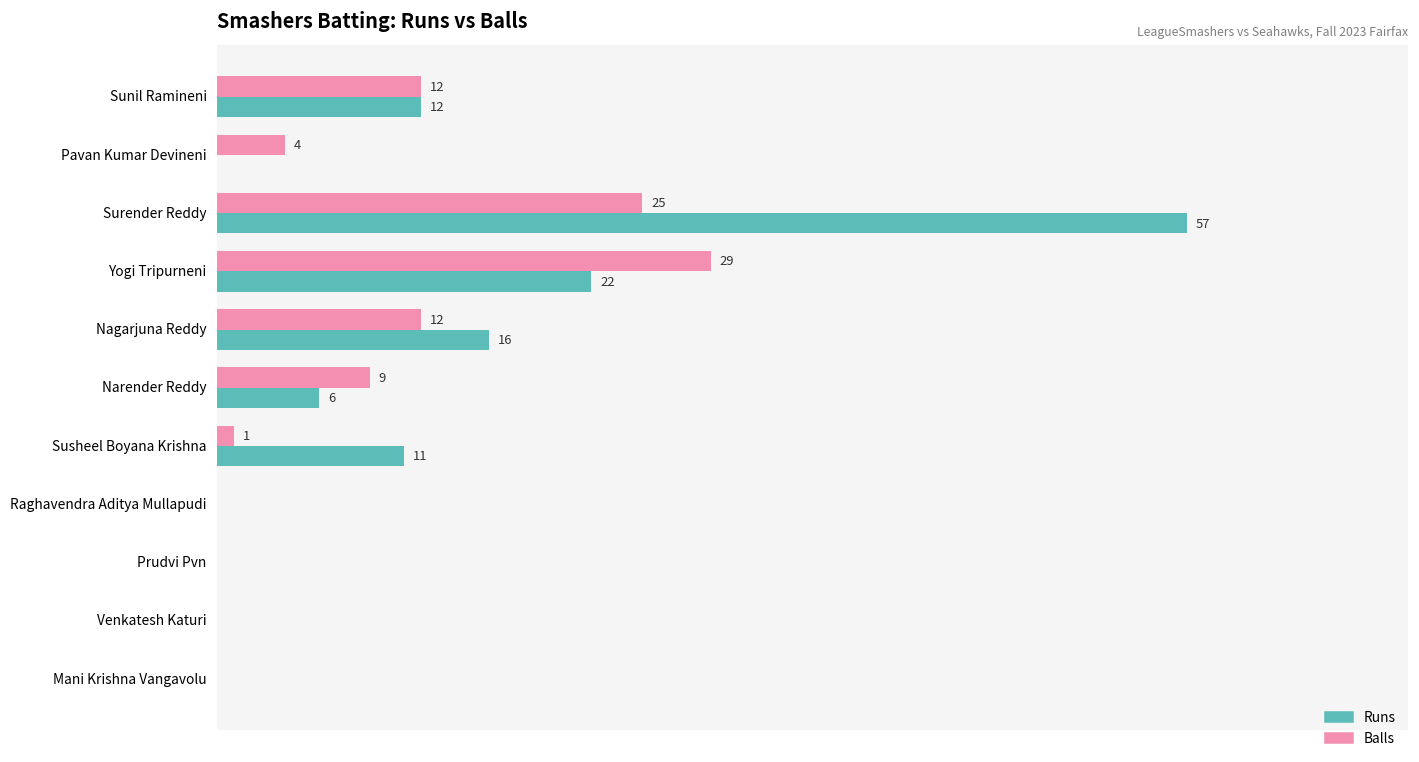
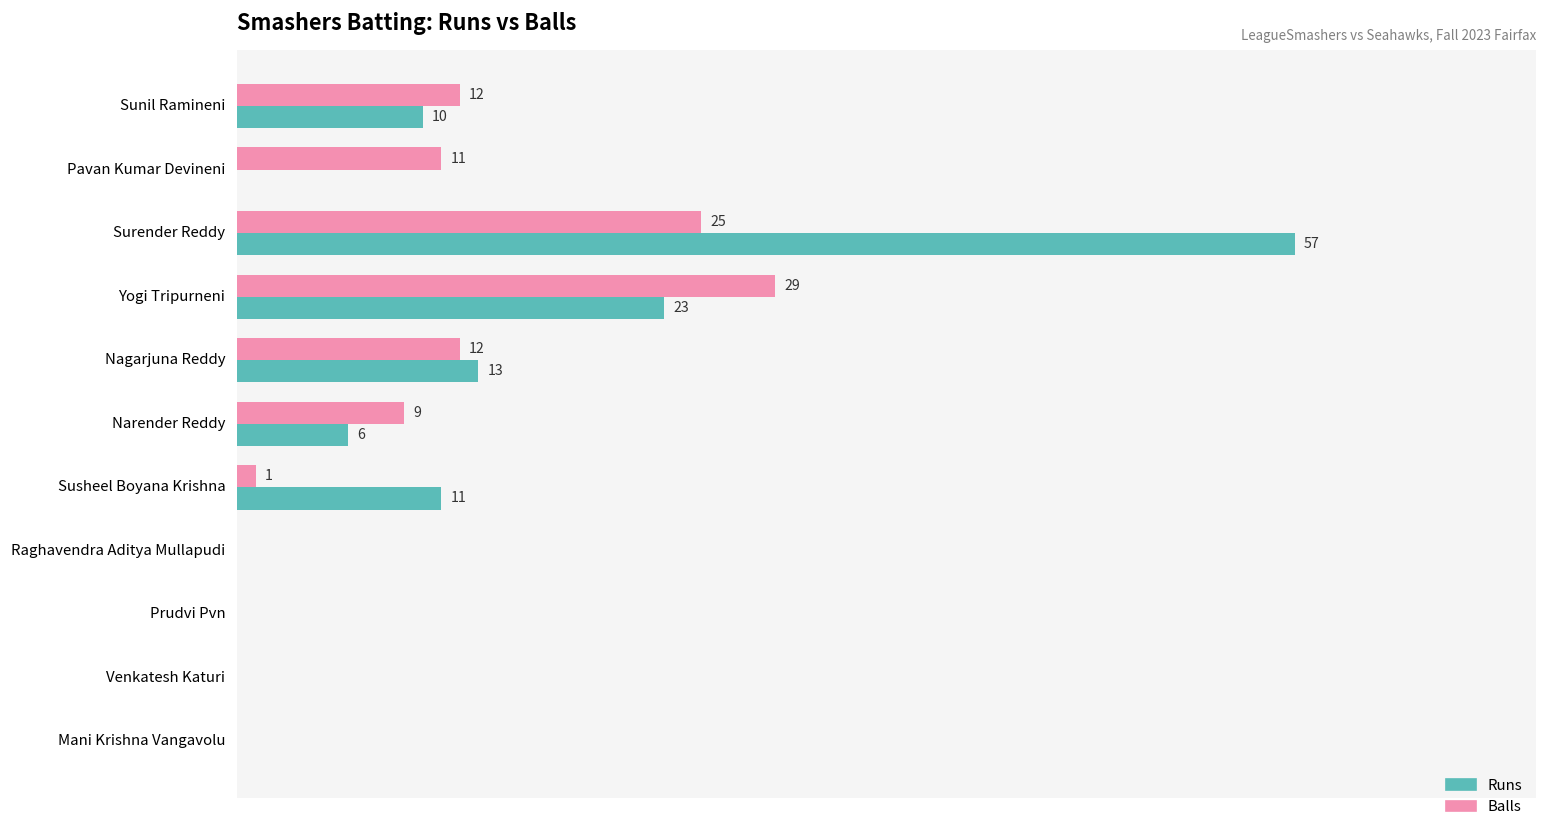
Runs, Sunil Ramineni: 12 -> 10
Balls, Pavan Kumar Devineni: 4 -> 11
Runs, Yogi Tripurneni: 22 -> 23
Runs, Nagarjuna Reddy: 16 -> 13
